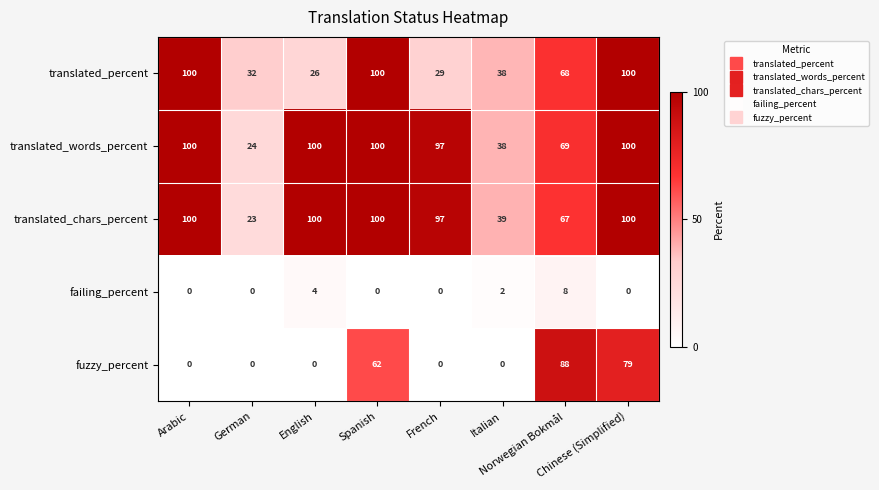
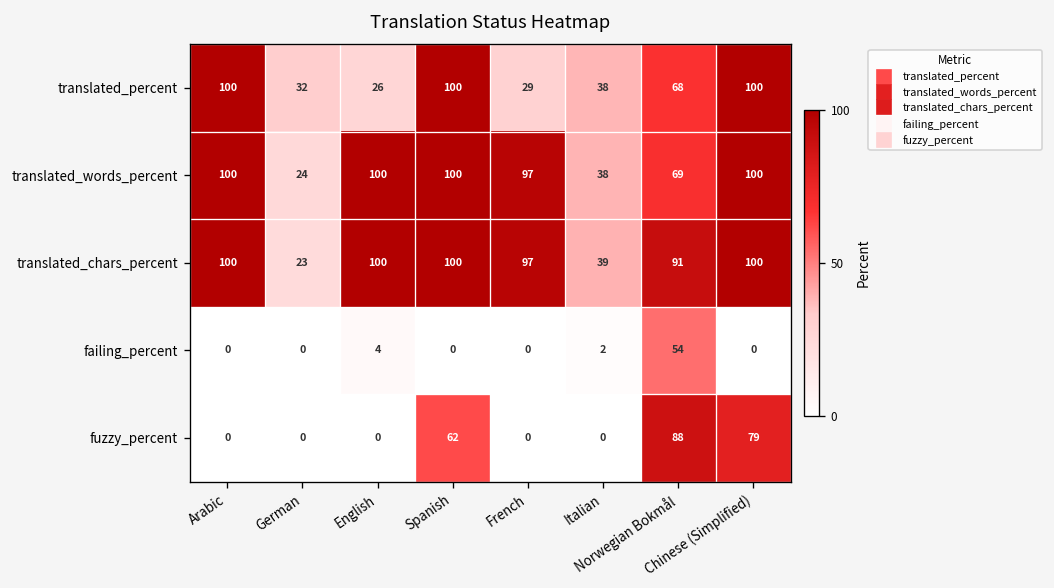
translated_chars_percent, Norwegian Bokmål: 67 -> 91
failing_percent, Norwegian Bokmål: 8 -> 54
